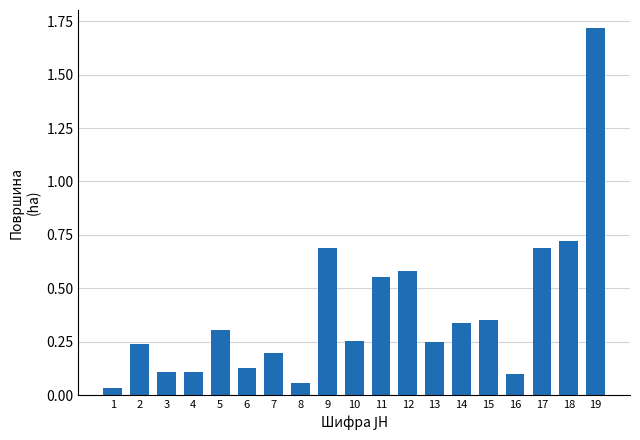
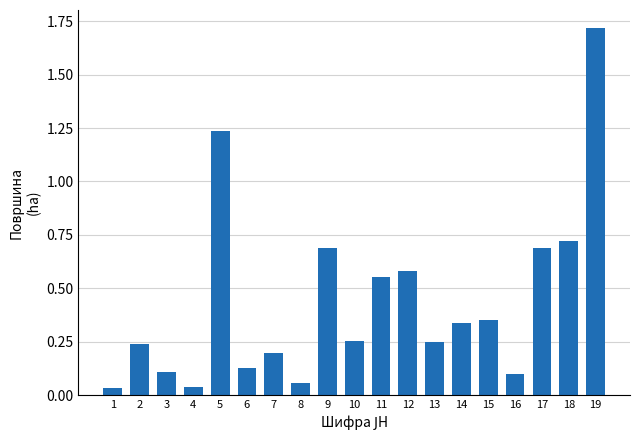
4: 0.11 -> 0.04
5: 0.31 -> 1.24
